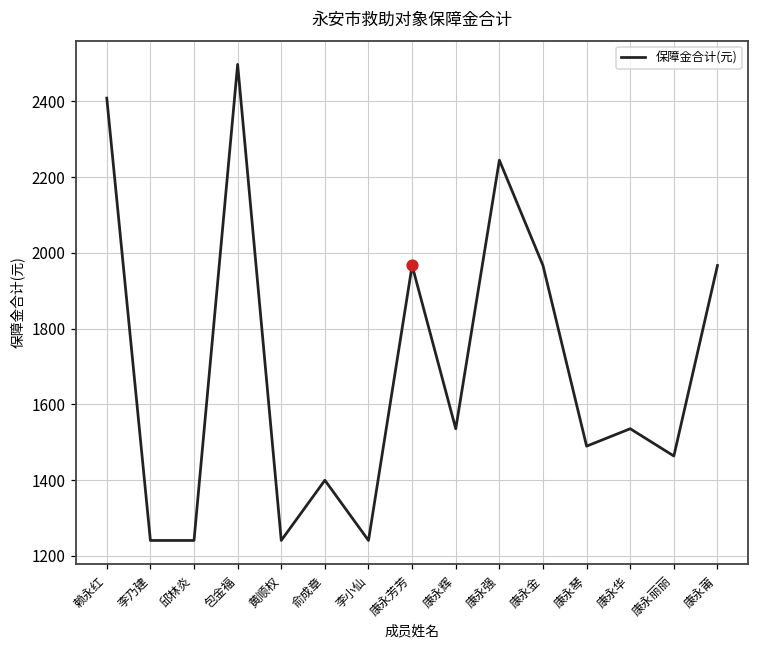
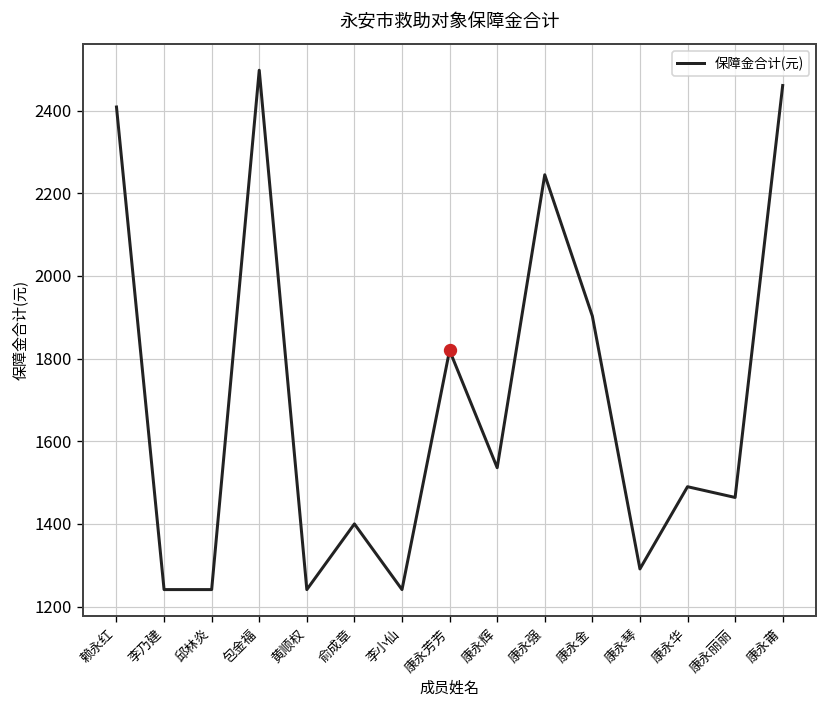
保障金合计(元), 康永芳芳: 1970 -> 1820
保障金合计(元), 康永金: 1970 -> 1900
保障金合计(元), 康永琴: 1490 -> 1290
保障金合计(元), 康永华: 1540 -> 1490
保障金合计(元), 康永莆: 1970 -> 2460
